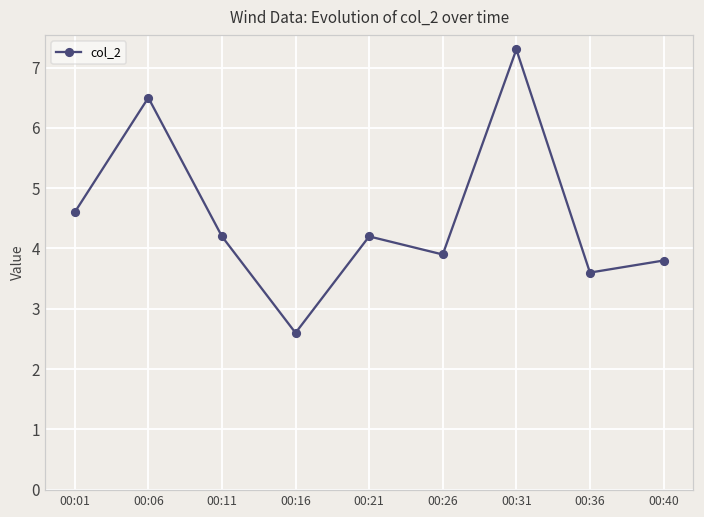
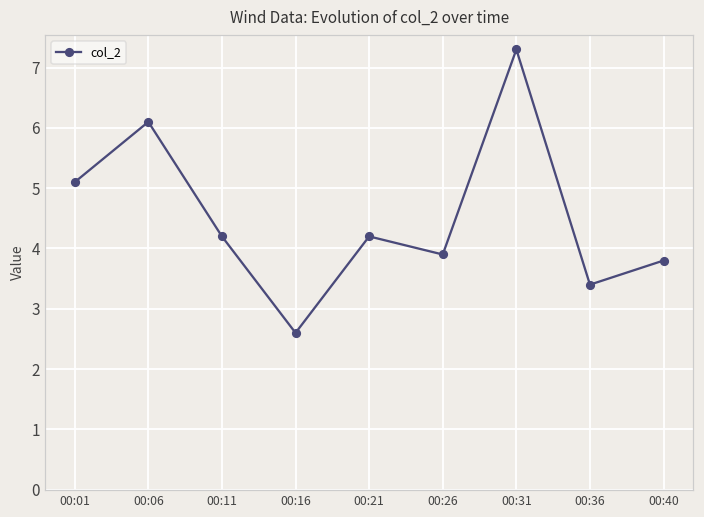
00:01: 4.6 -> 5.1
00:06: 6.5 -> 6.1
00:36: 3.6 -> 3.4
